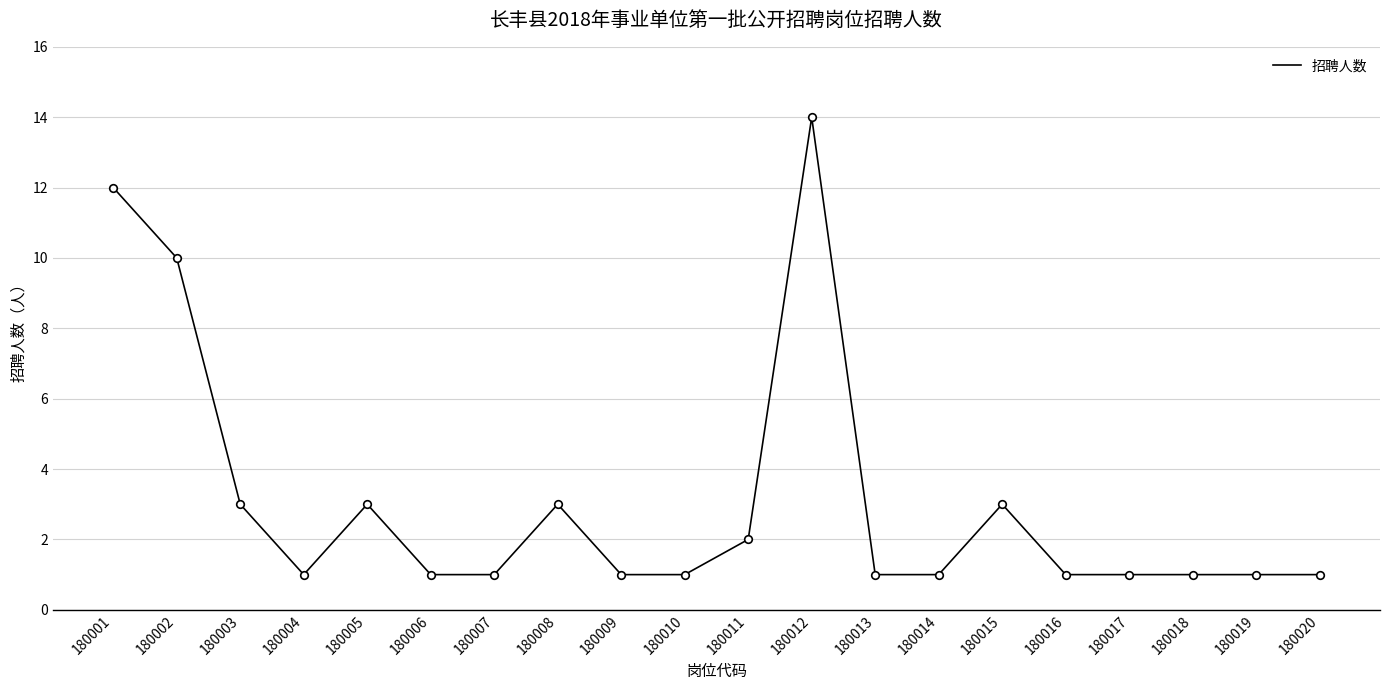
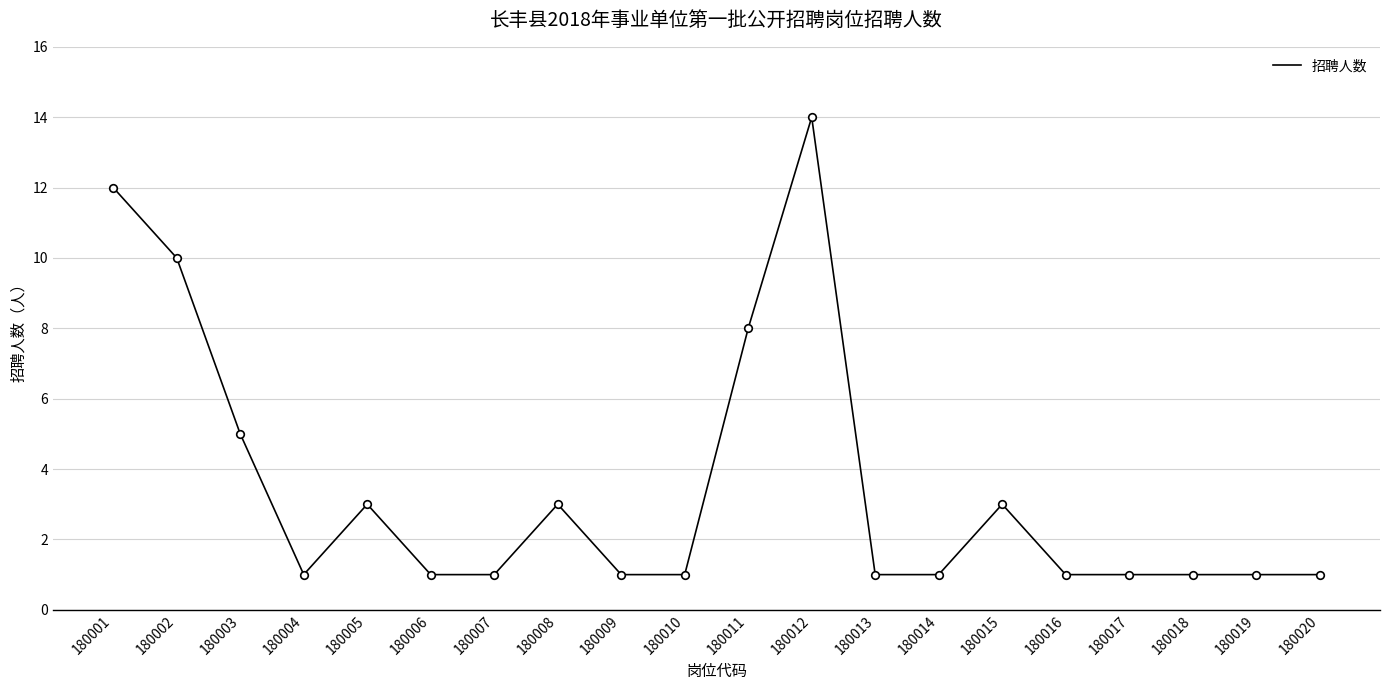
180003: 3 -> 5
180011: 2 -> 8
